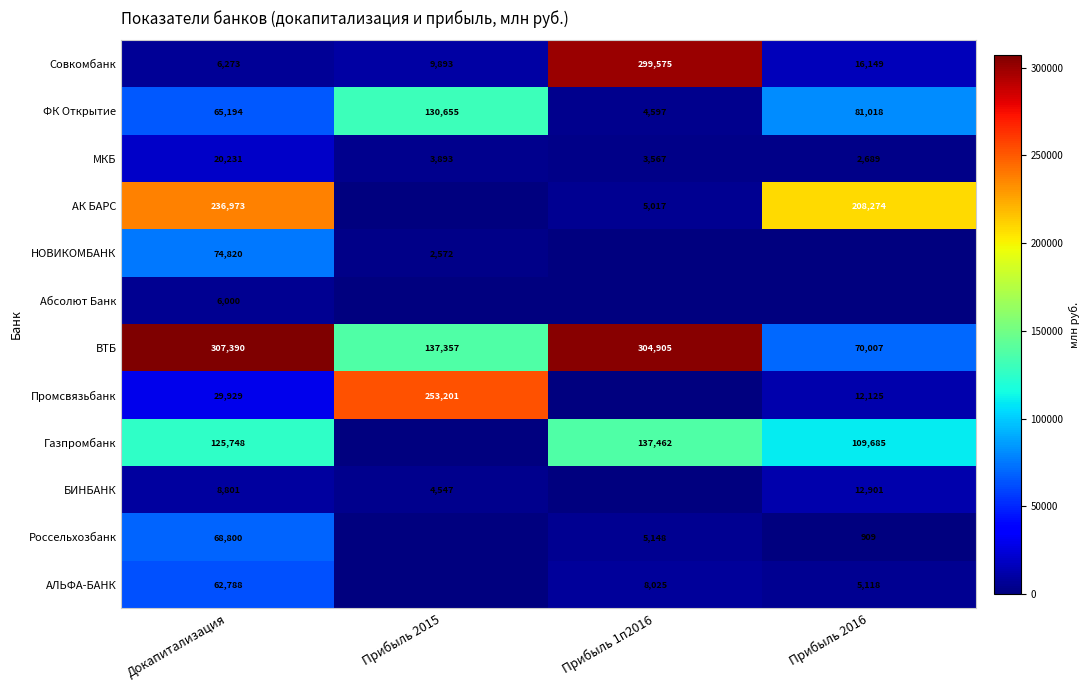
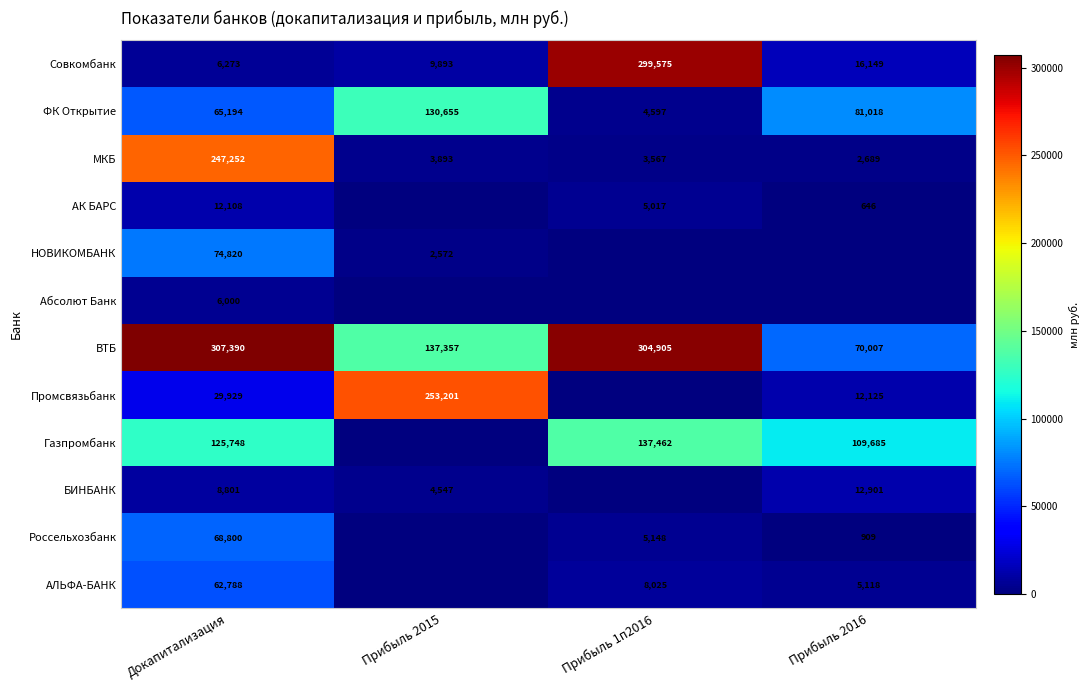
МКБ, Докапитализация: 20,231 -> 247,252
АК БАРС, Докапитализация: 236,973 -> 12,108
АК БАРС, Прибыль 2016: 208,274 -> 646
